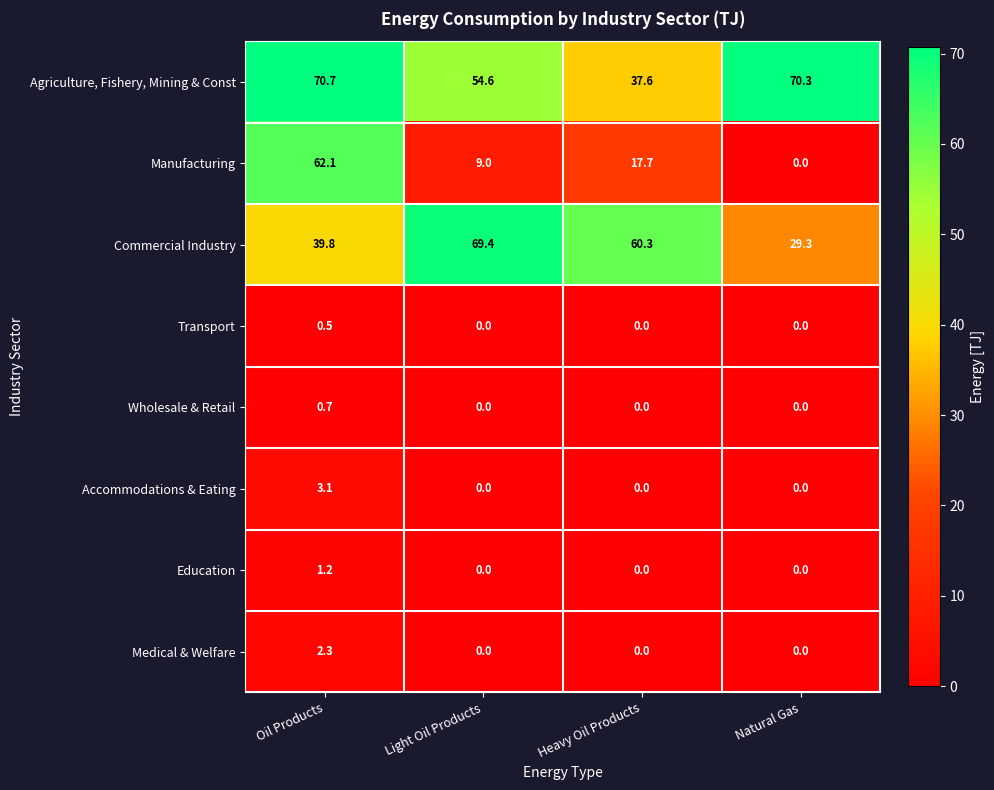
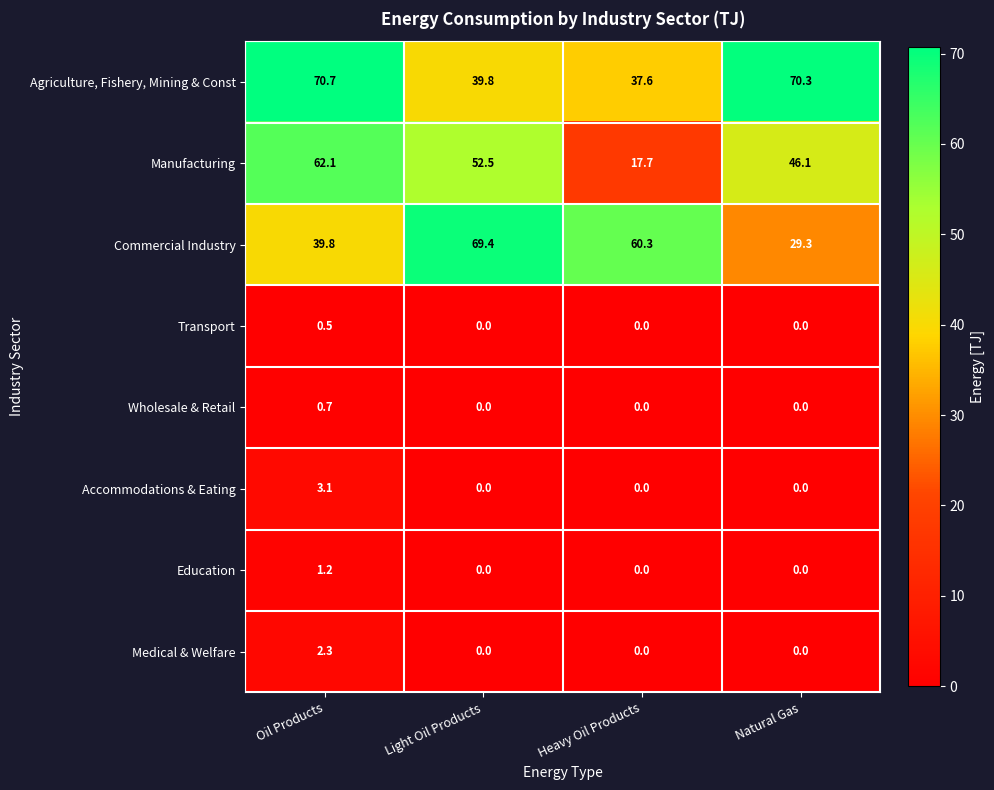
Agriculture, Fishery, Mining & Const, Light Oil Products: 54.6 -> 39.8
Manufacturing, Light Oil Products: 9.0 -> 52.5
Manufacturing, Natural Gas: 0.0 -> 46.1
